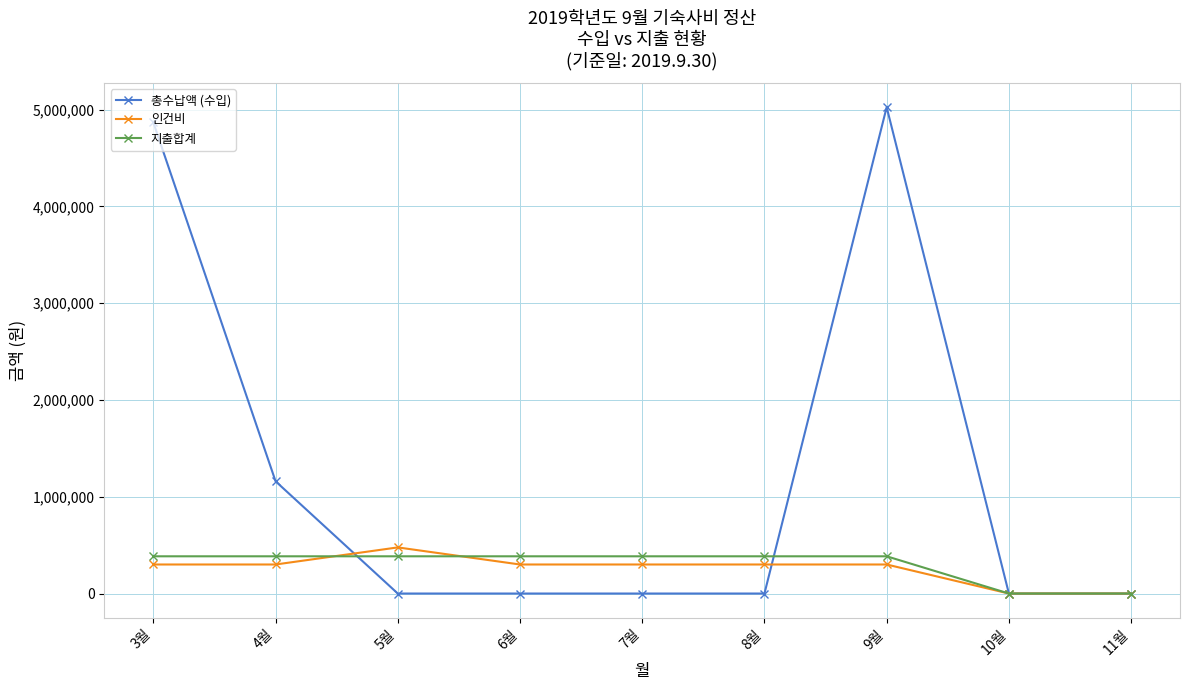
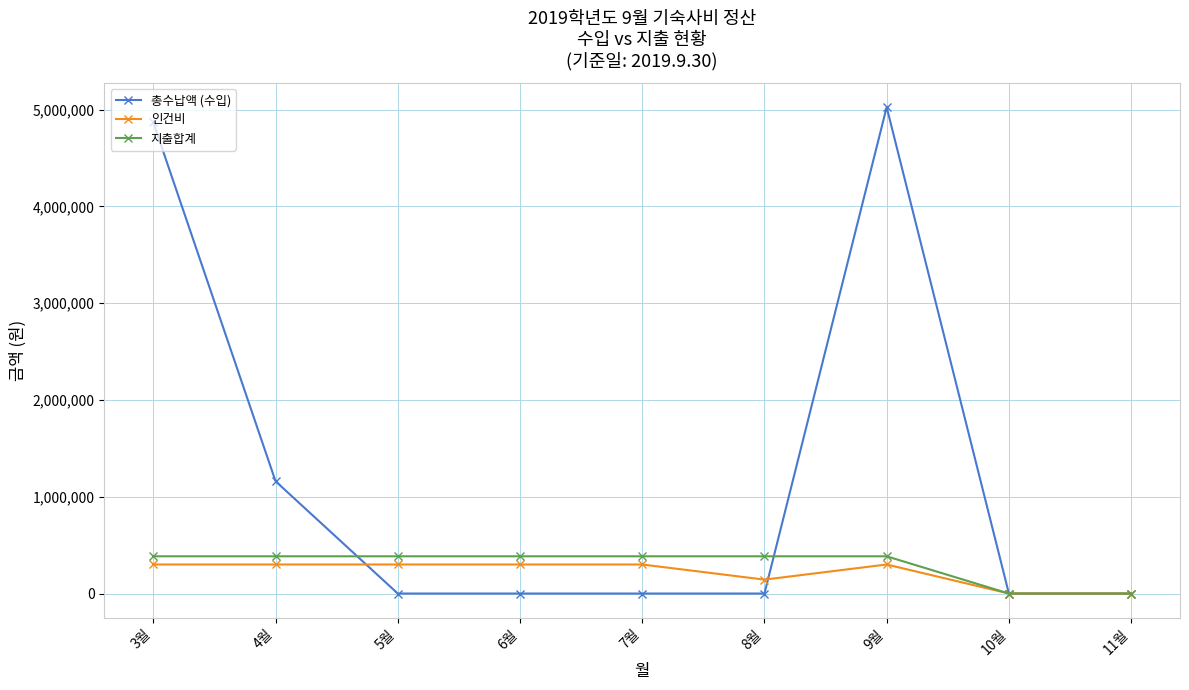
인건비, 5월: 500,000 -> 300,000
인건비, 8월: 300,000 -> 100,000
